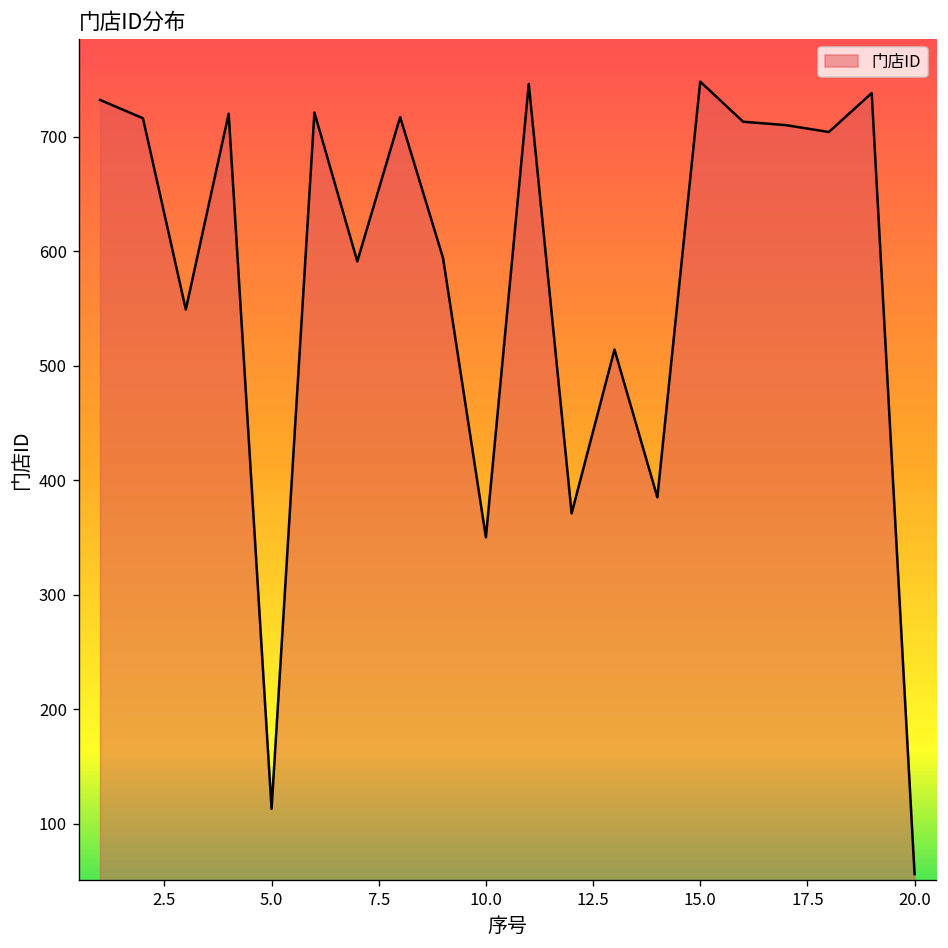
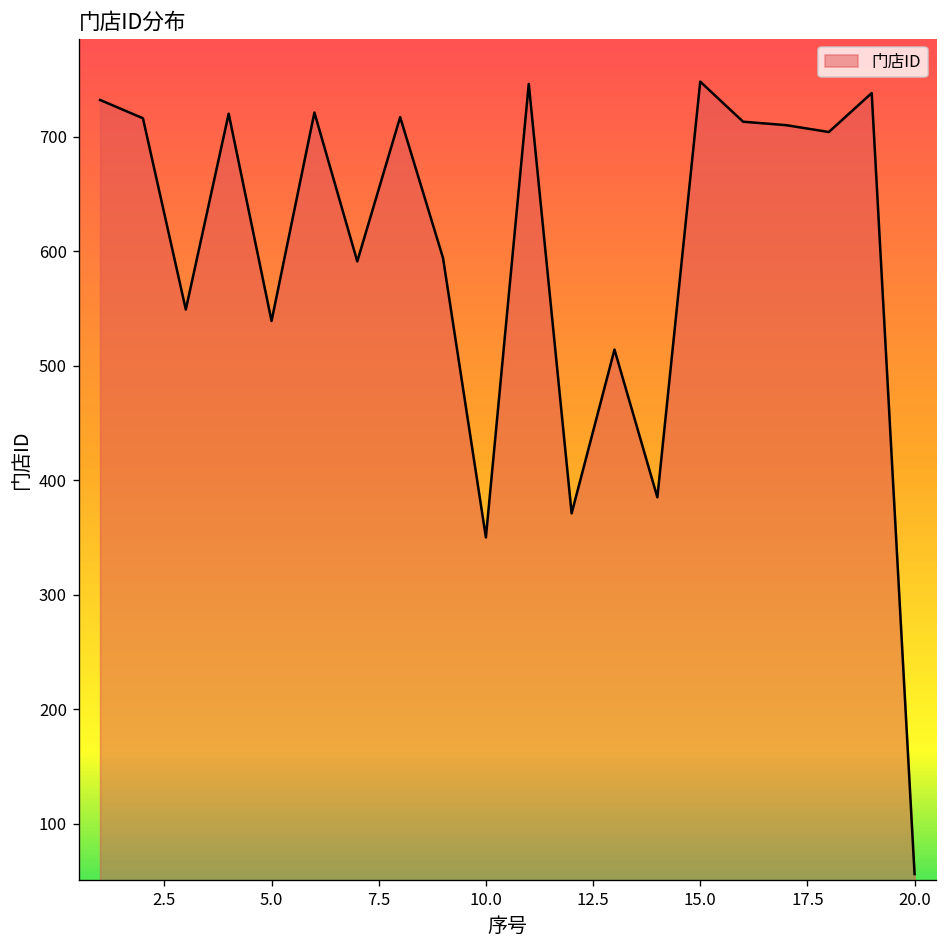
5.0: 110 -> 540
